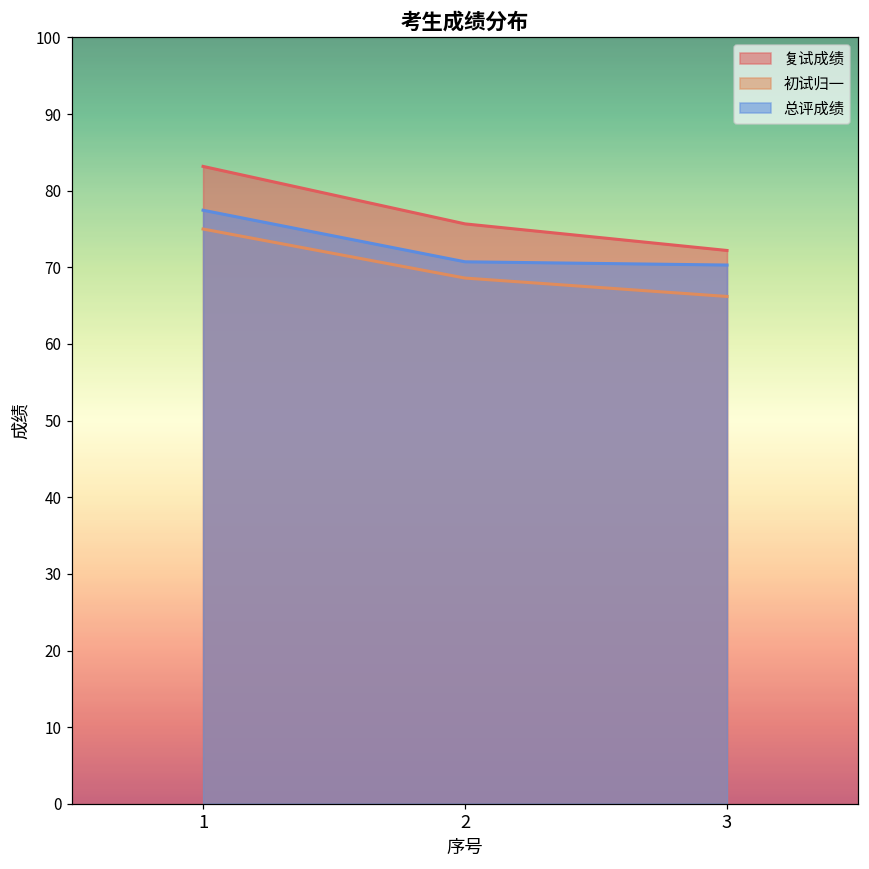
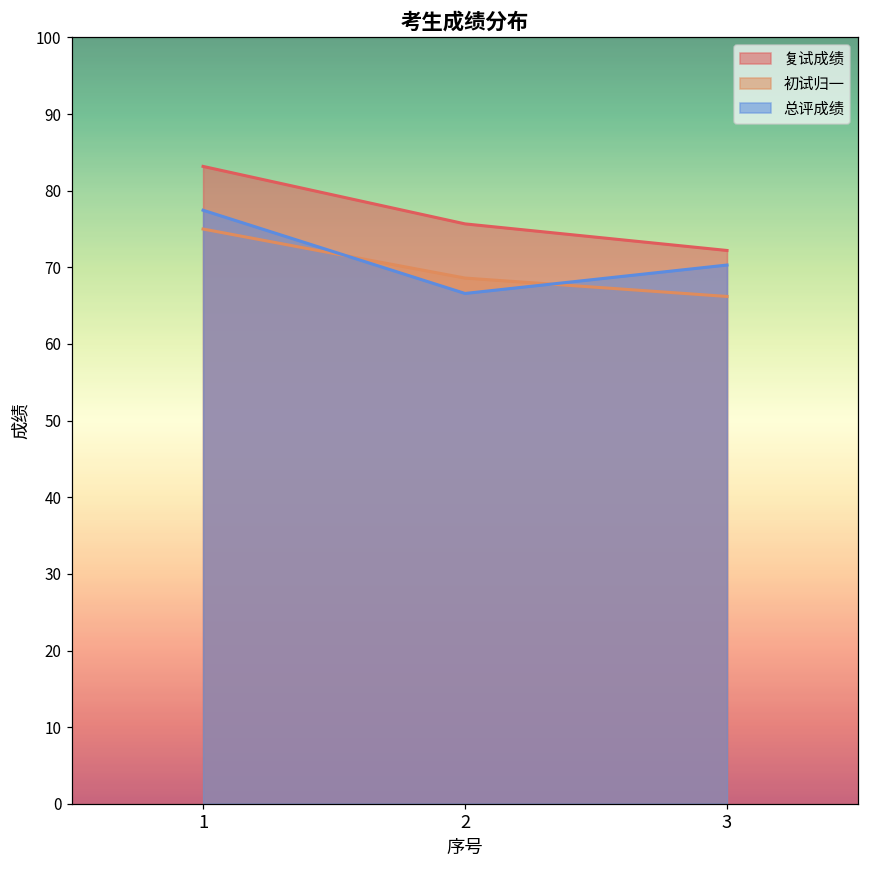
总评成绩, 2: 71 -> 67
